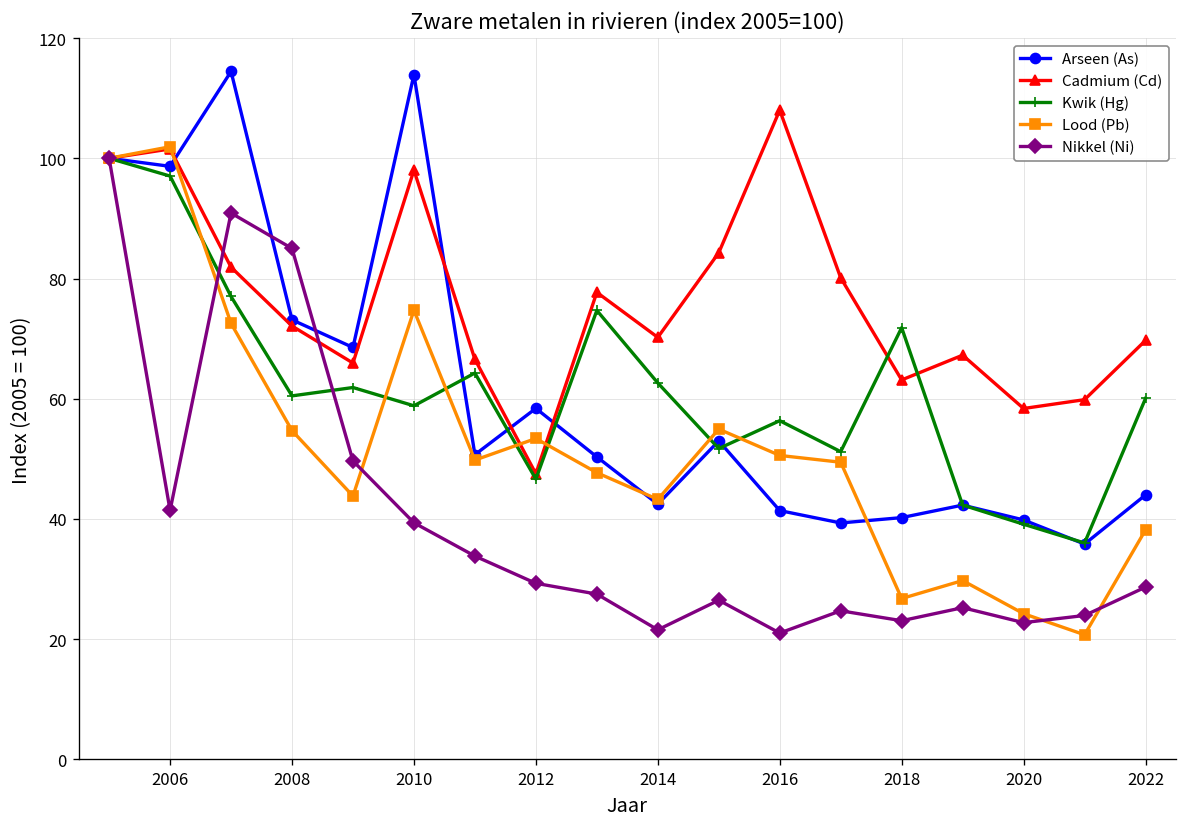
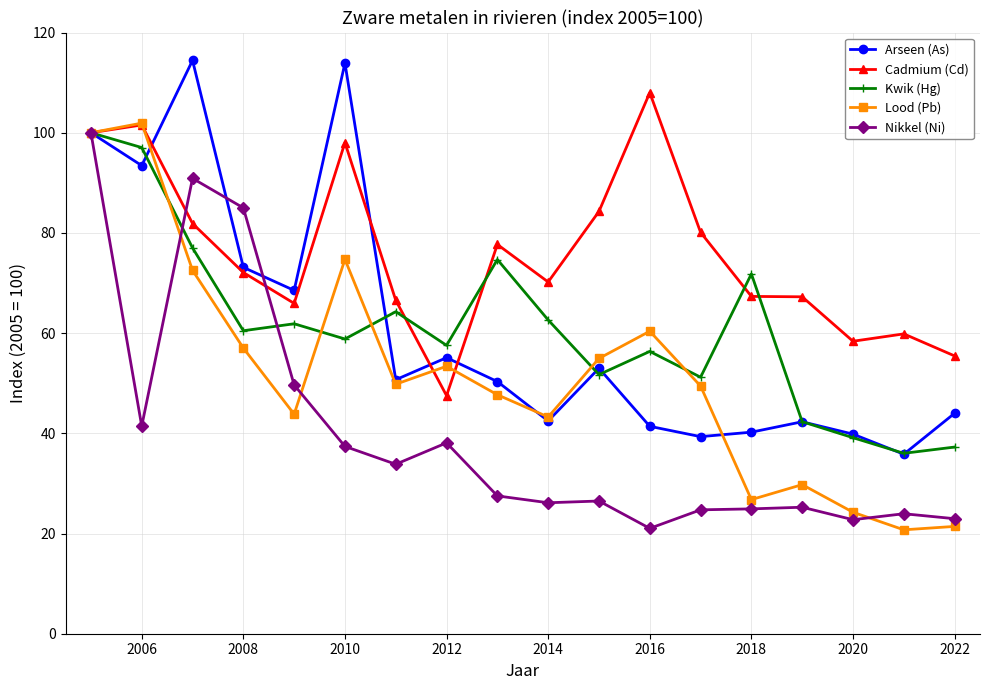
Arseen (As), 2006: 99 -> 93
Lood (Pb), 2008: 55 -> 57
Nikkel (Ni), 2010: 39 -> 37
Arseen (As), 2012: 58 -> 55
Kwik (Hg), 2012: 47 -> 58
Nikkel (Ni), 2012: 29 -> 38
Nikkel (Ni), 2014: 22 -> 26
Lood (Pb), 2016: 51 -> 60
Cadmium (Cd), 2018: 63 -> 67
Nikkel (Ni), 2018: 23 -> 25
Cadmium (Cd), 2022: 70 -> 55
Kwik (Hg), 2022: 60 -> 37
Lood (Pb), 2022: 38 -> 21
Nikkel (Ni), 2022: 29 -> 23
